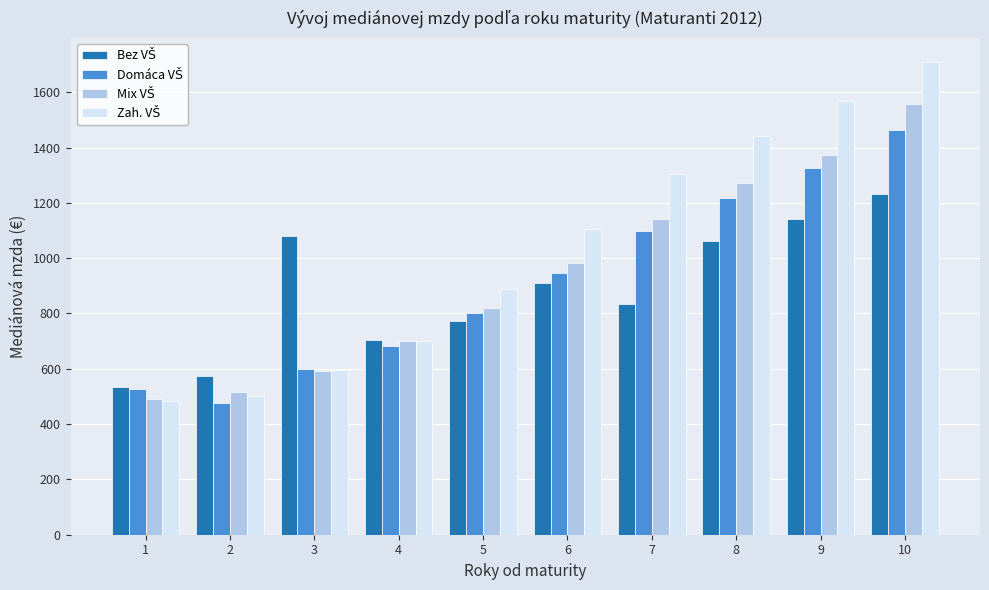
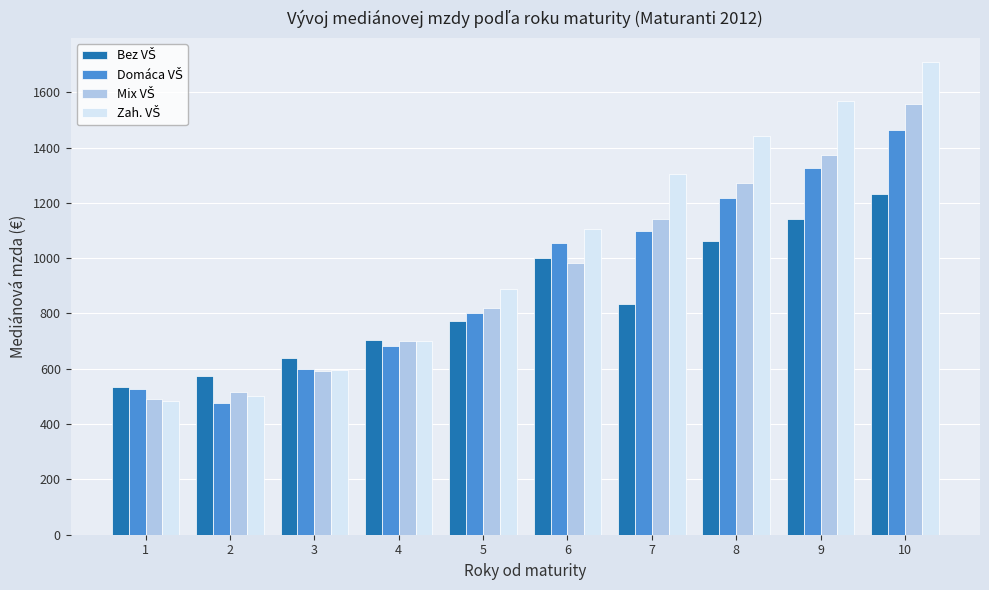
Bez VŠ, 3: 1080 -> 640
Bez VŠ, 6: 910 -> 1000
Domáca VŠ, 6: 950 -> 1060
